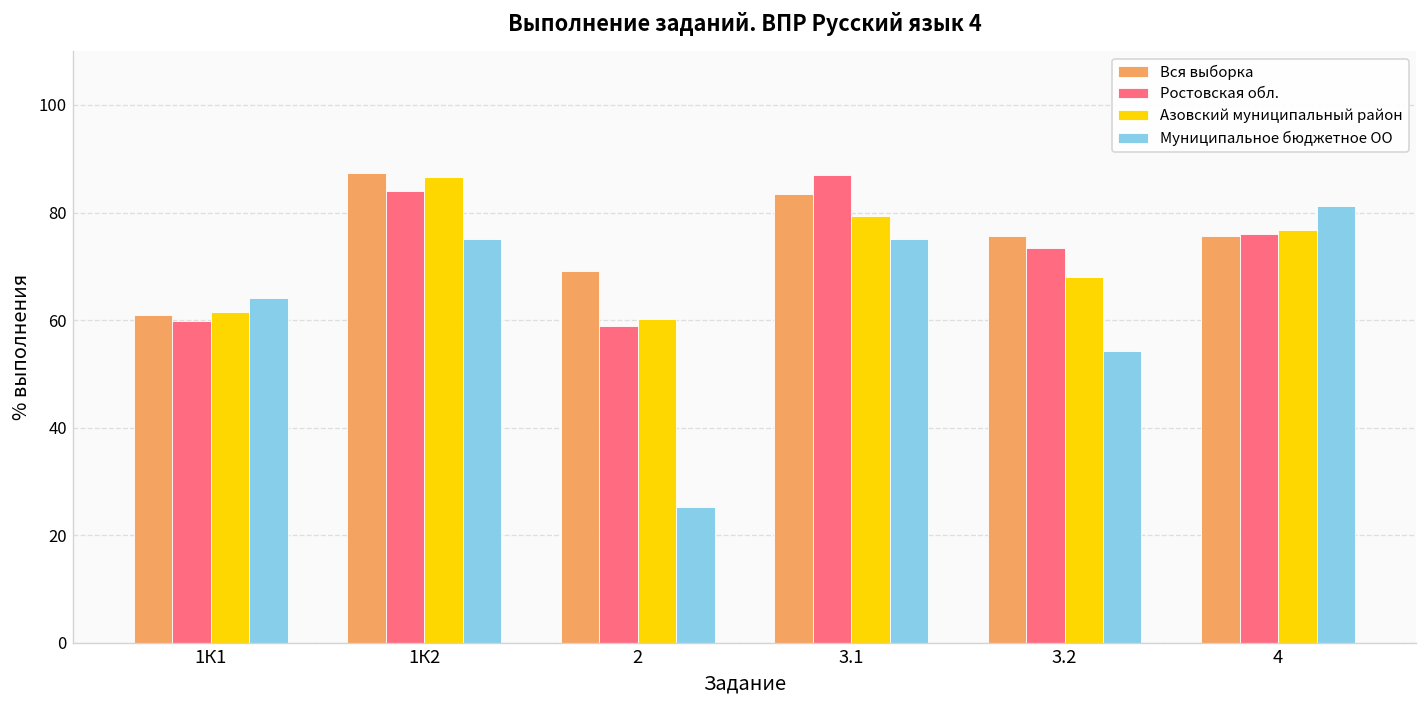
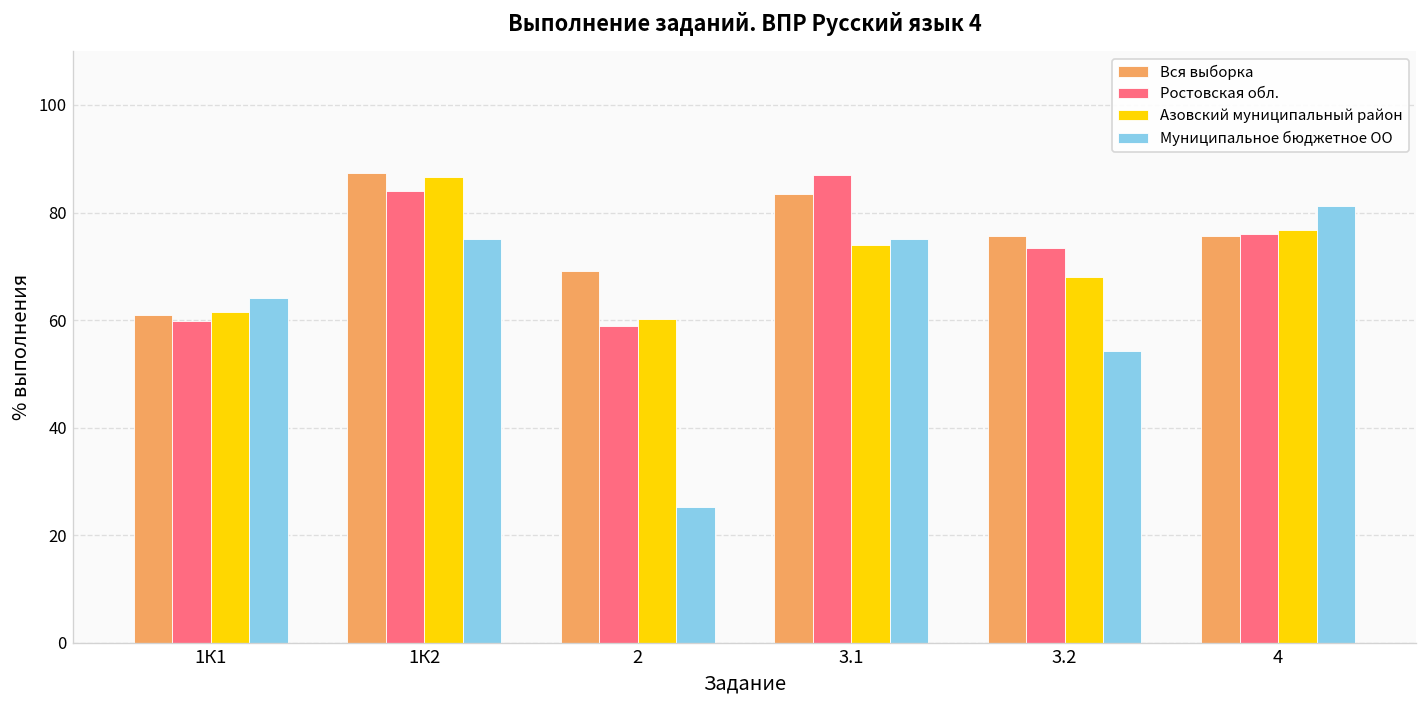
Азовский муниципальный район, 3.1: 79 -> 74
